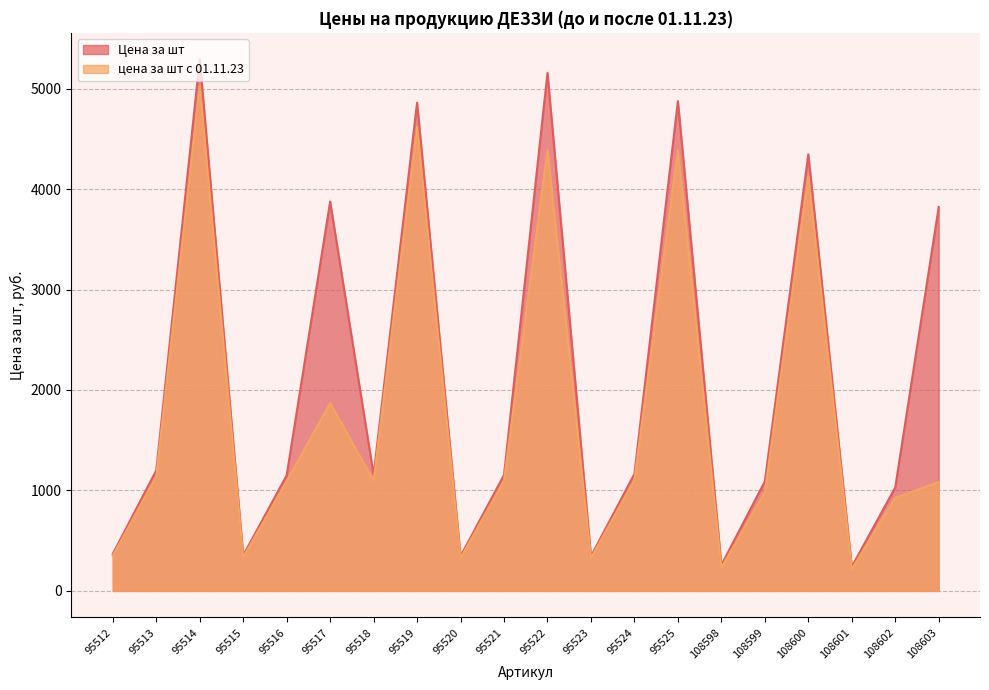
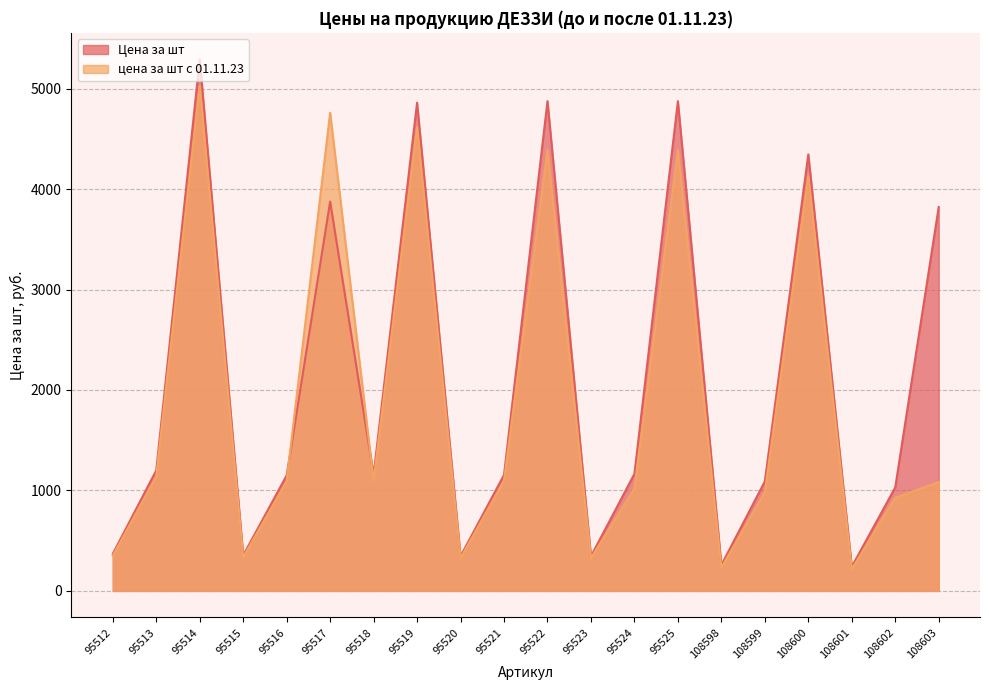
цена за шт с 01.11.23, 95517: 1870 -> 4760
Цена за шт, 95522: 5160 -> 4880
цена за шт с 01.11.23, 95524: 1110 -> 1020
